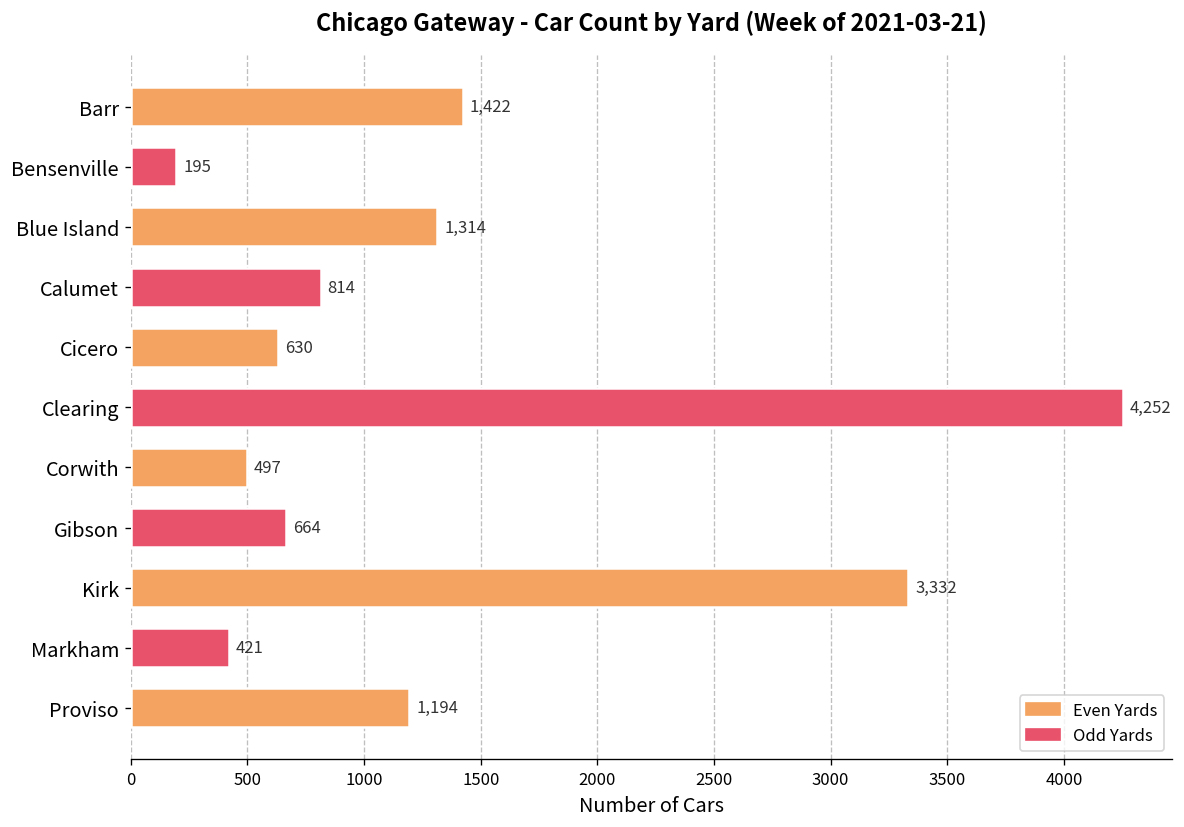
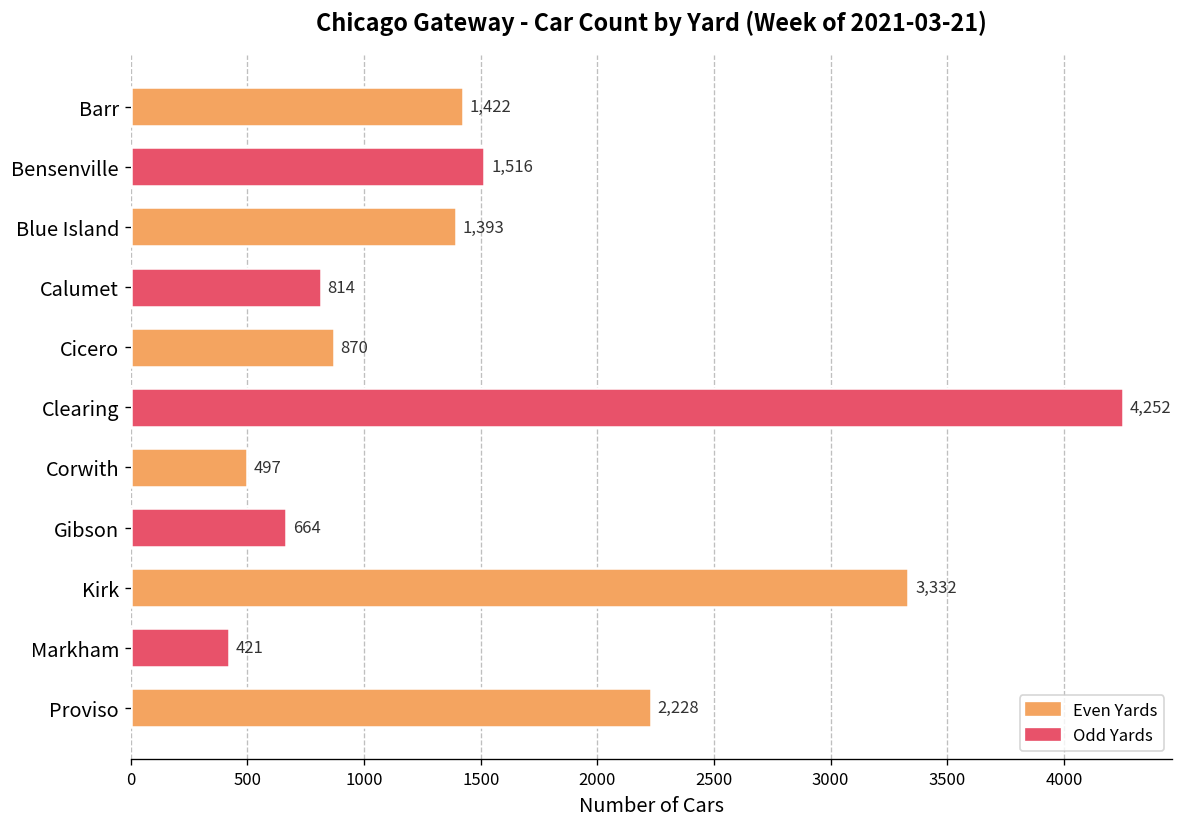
Bensenville: 195 -> 1,516
Blue Island: 1,314 -> 1,393
Cicero: 630 -> 870
Proviso: 1,194 -> 2,228
